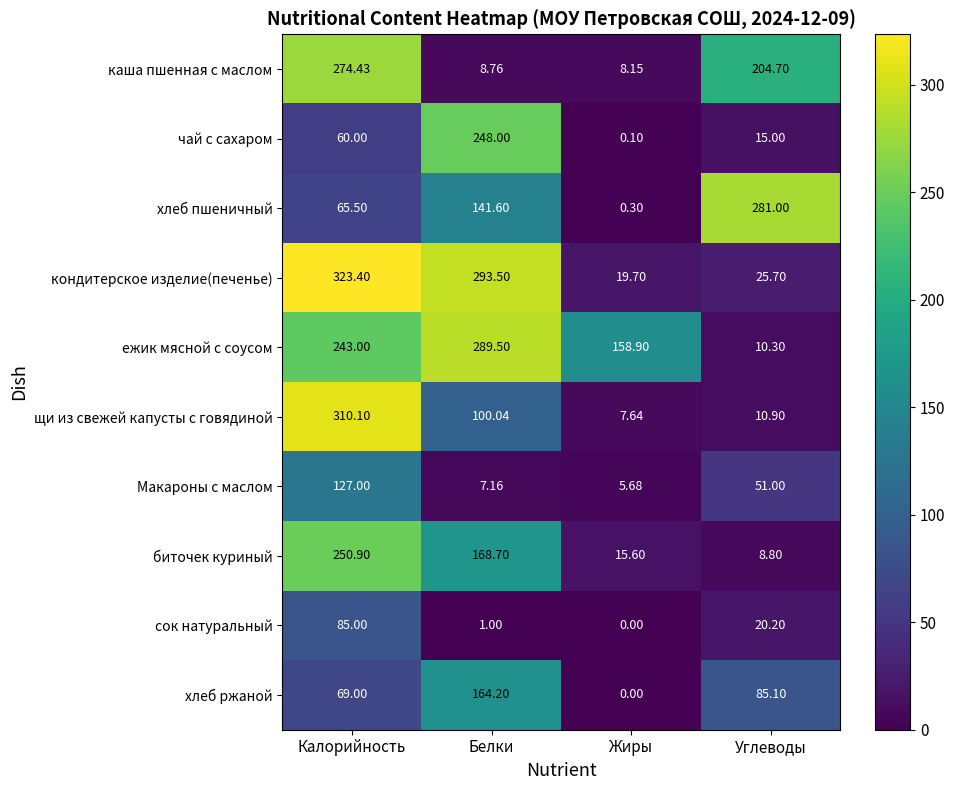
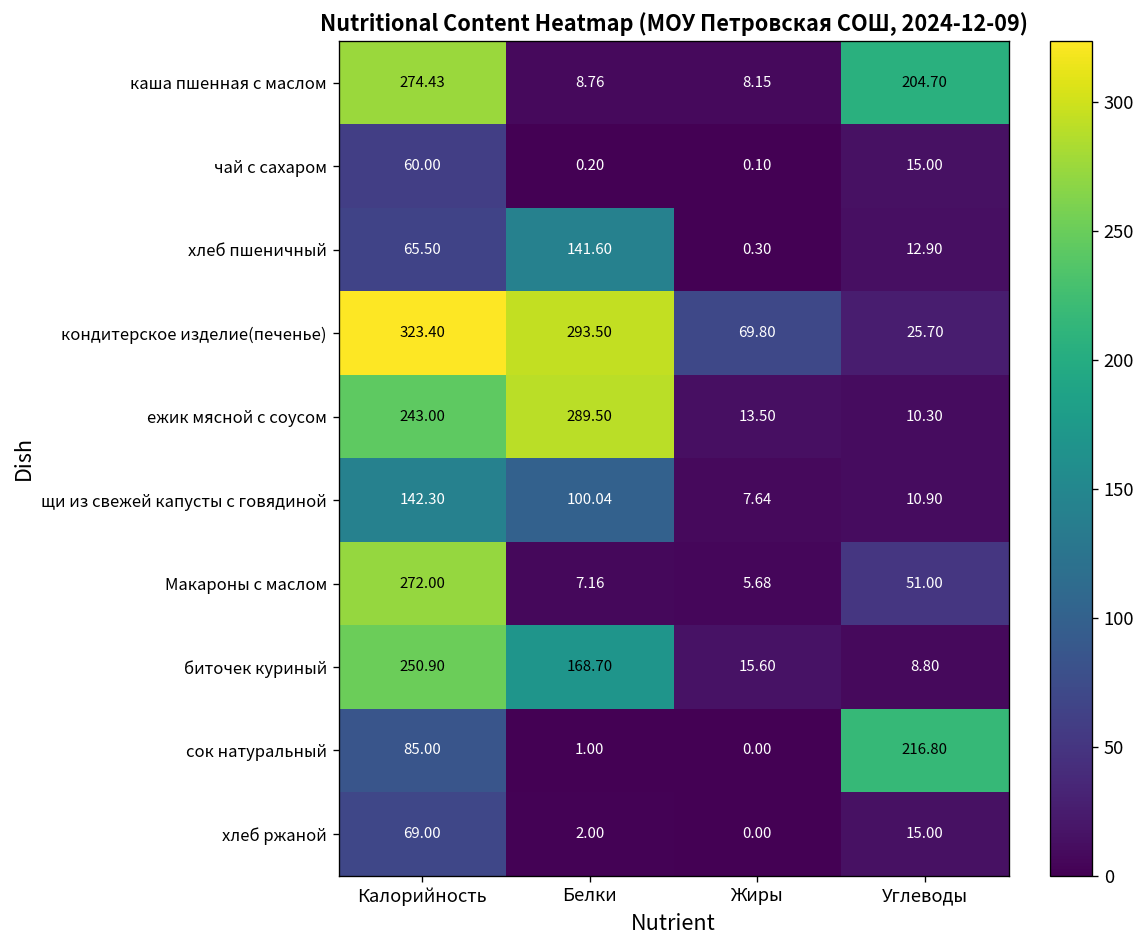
чай с сахаром, Белки: 248.00 -> 0.20
хлеб пшеничный, Углеводы: 281.00 -> 12.90
кондитерское изделие(печенье), Жиры: 19.70 -> 69.80
ежик мясной с соусом, Жиры: 158.90 -> 13.50
щи из свежей капусты с говядиной, Калорийность: 310.10 -> 142.30
Макароны с маслом, Калорийность: 127.00 -> 272.00
сок натуральный, Углеводы: 20.20 -> 216.80
хлеб ржаной, Белки: 164.20 -> 2.00
хлеб ржаной, Углеводы: 85.10 -> 15.00
